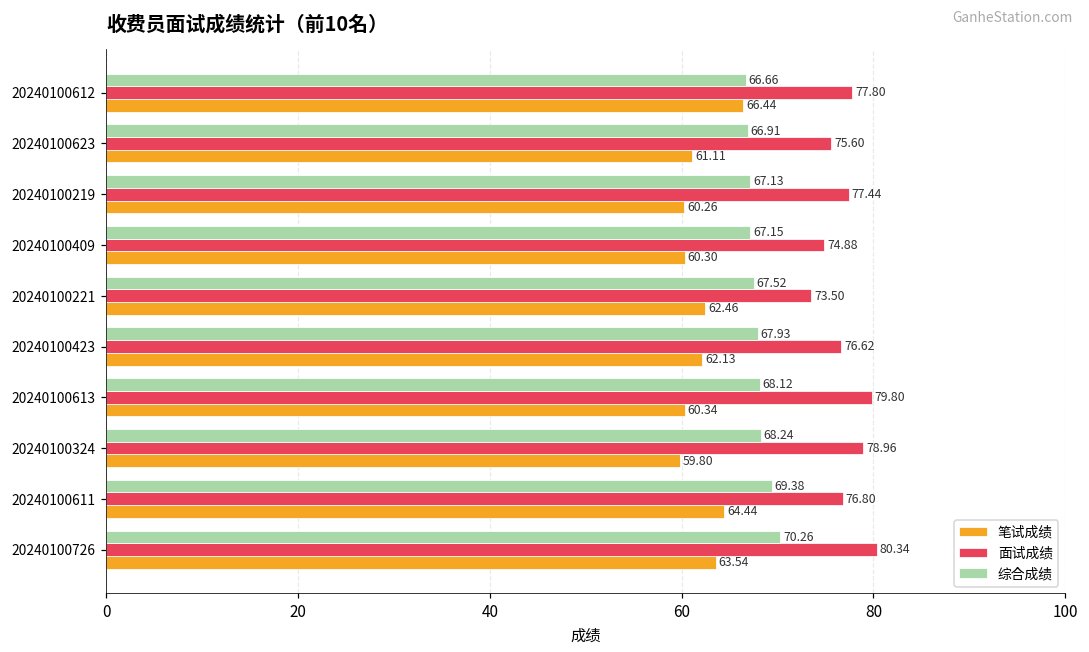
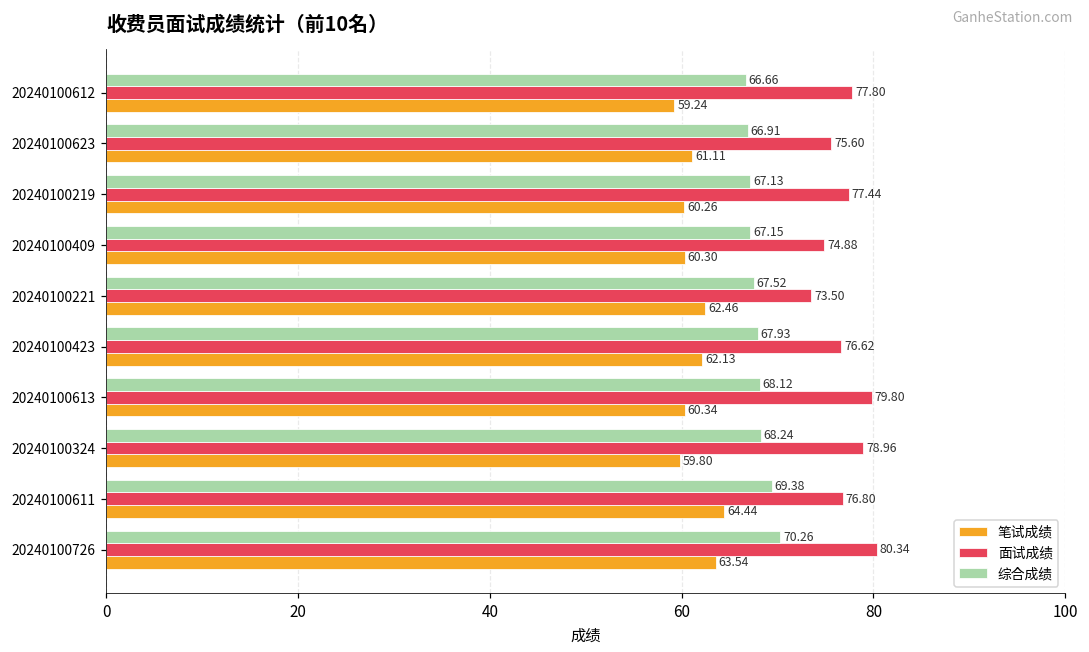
笔试成绩, 20240100612: 66.44 -> 59.24
